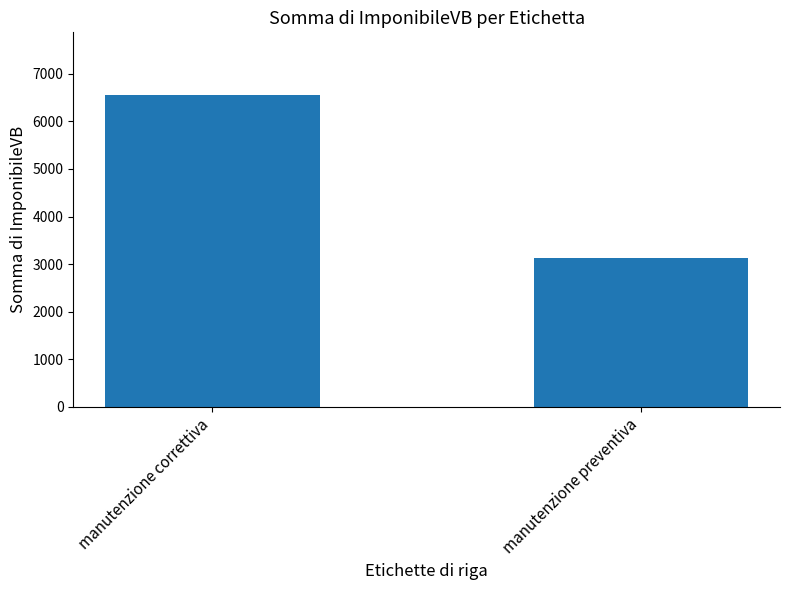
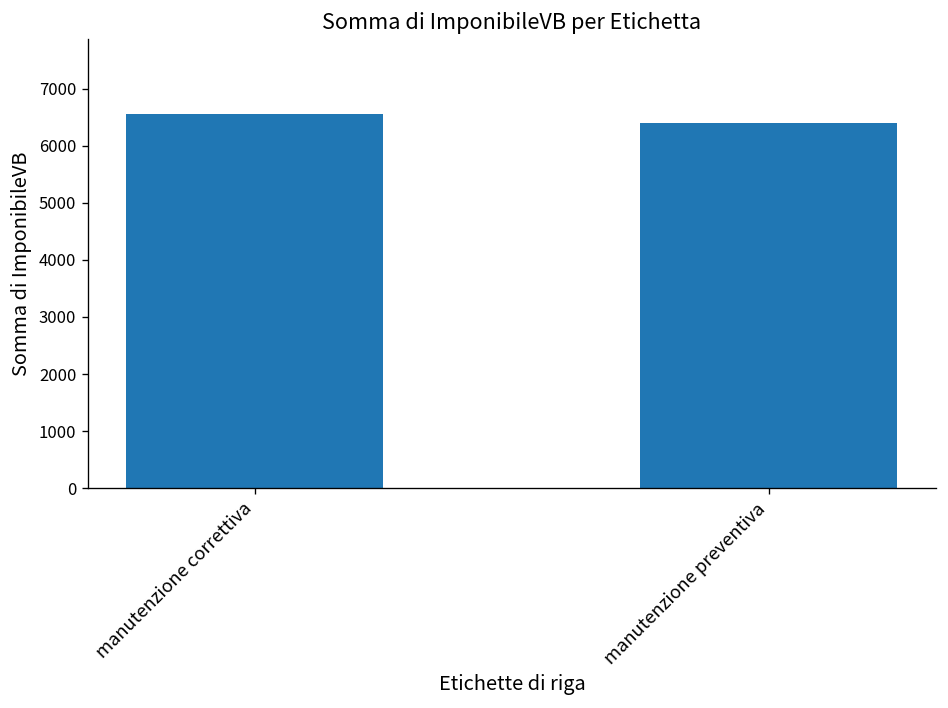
manutenzione preventiva: 3100 -> 6400
